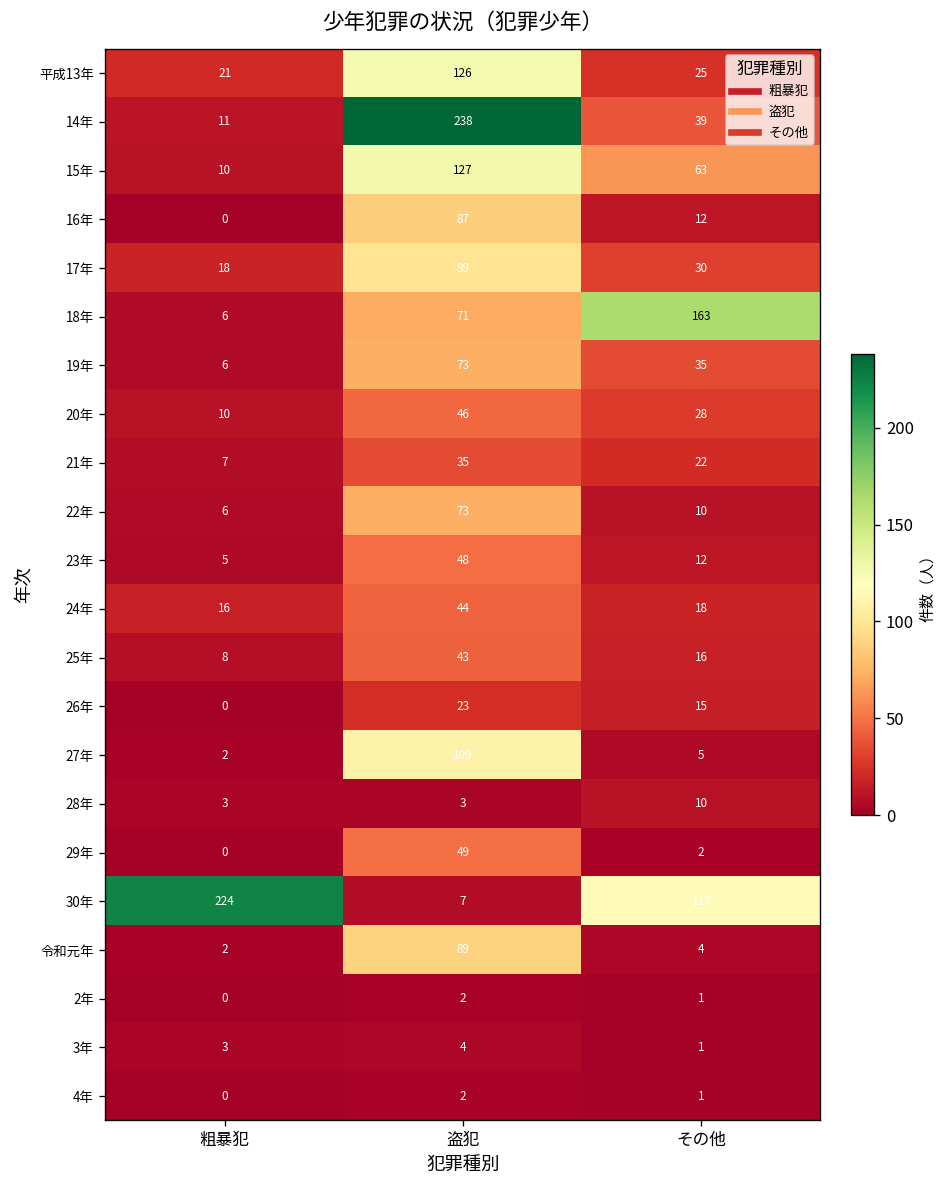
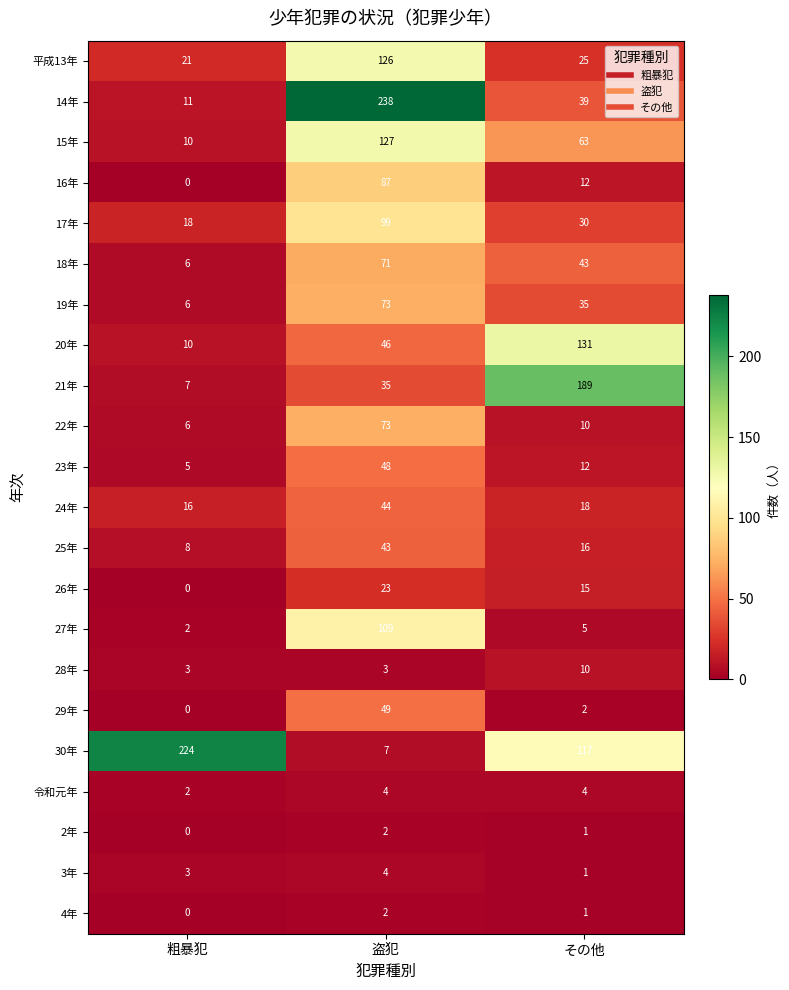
18年, その他: 163 -> 43
20年, その他: 28 -> 131
21年, その他: 22 -> 189
令和元年, 盗犯: 89 -> 4
